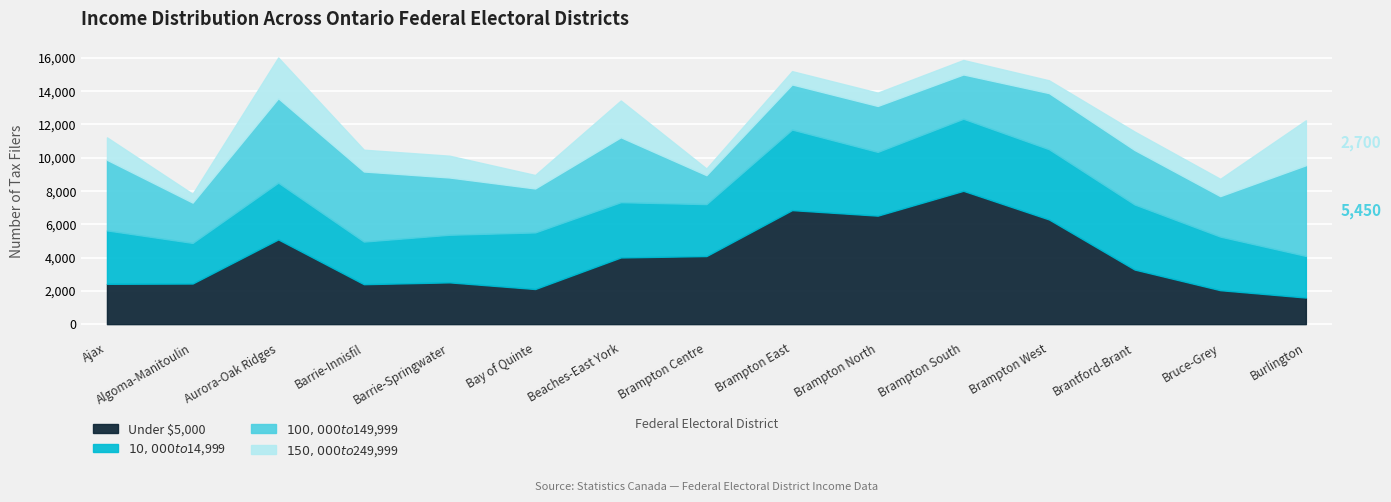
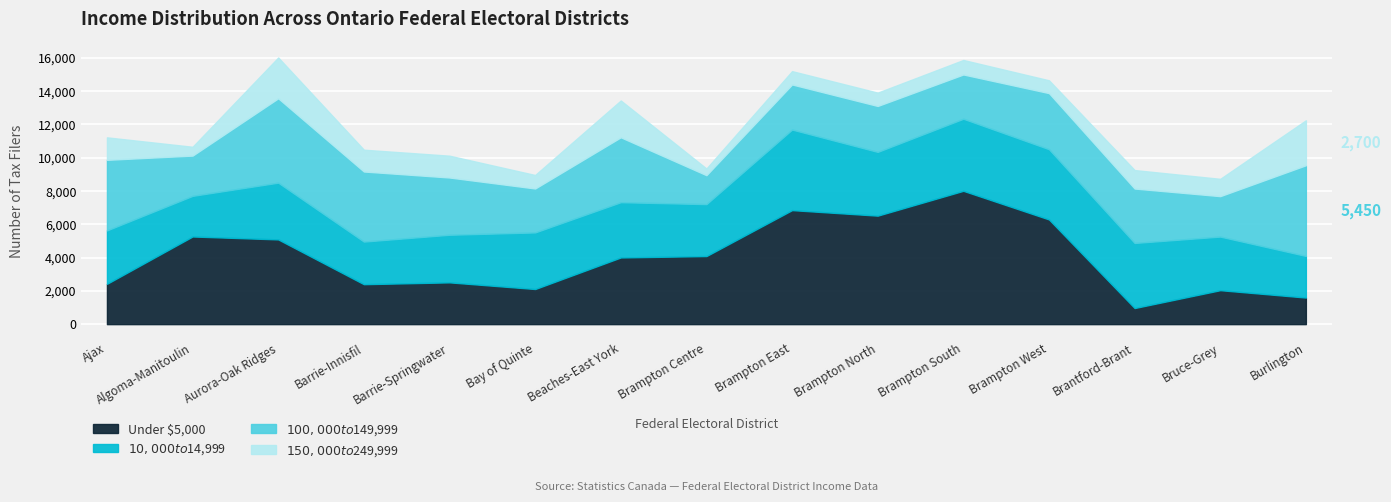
Under $5,000, Algoma-Manitoulin: 2,400 -> 5,300
Under $5,000, Brantford-Brant: 3,300 -> 1,000
